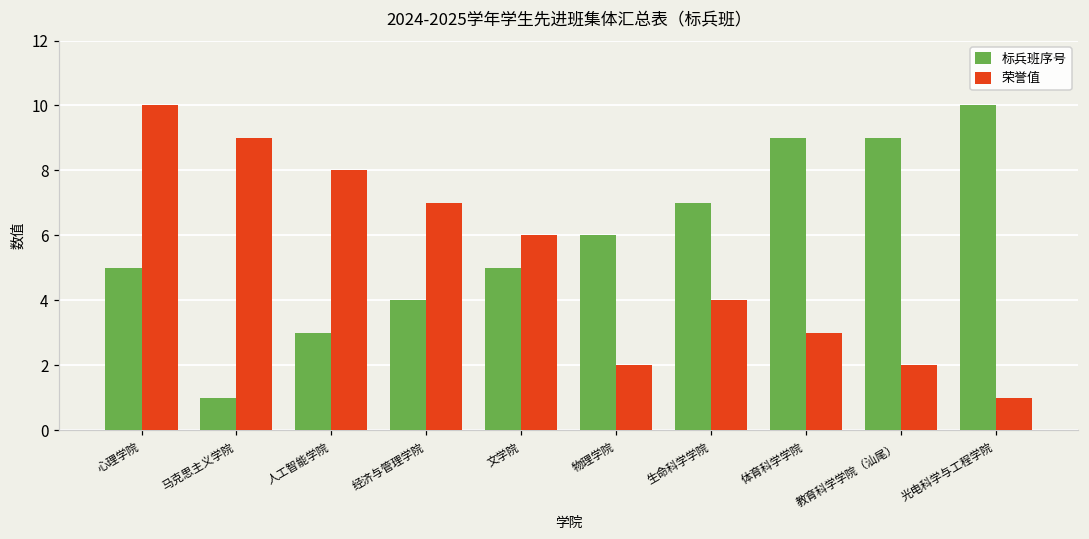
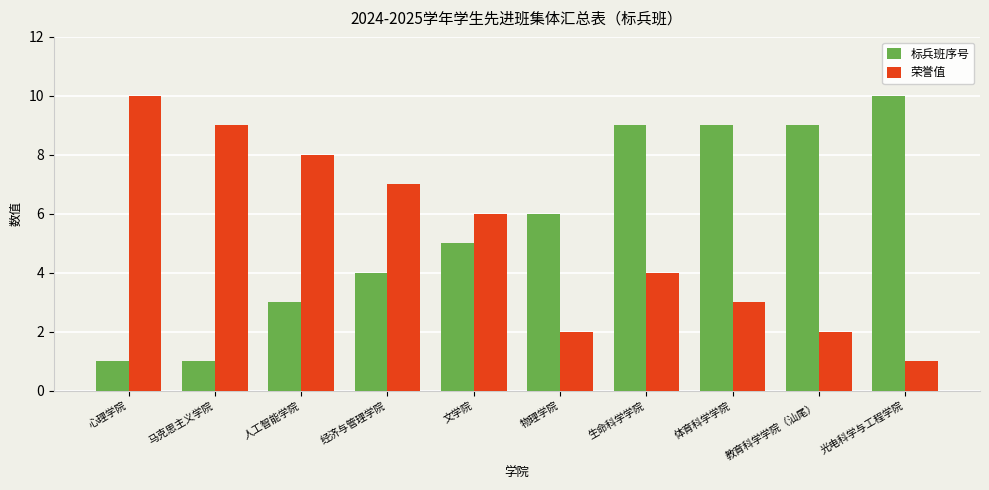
标兵班序号, 心理学院: 5 -> 1
标兵班序号, 生命科学学院: 7 -> 9
